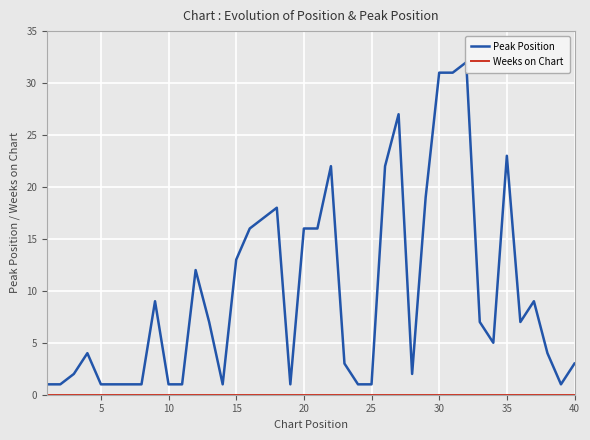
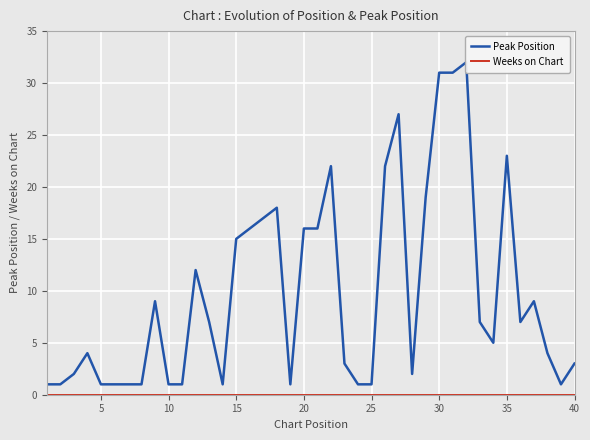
Peak Position, 15: 13 -> 15
